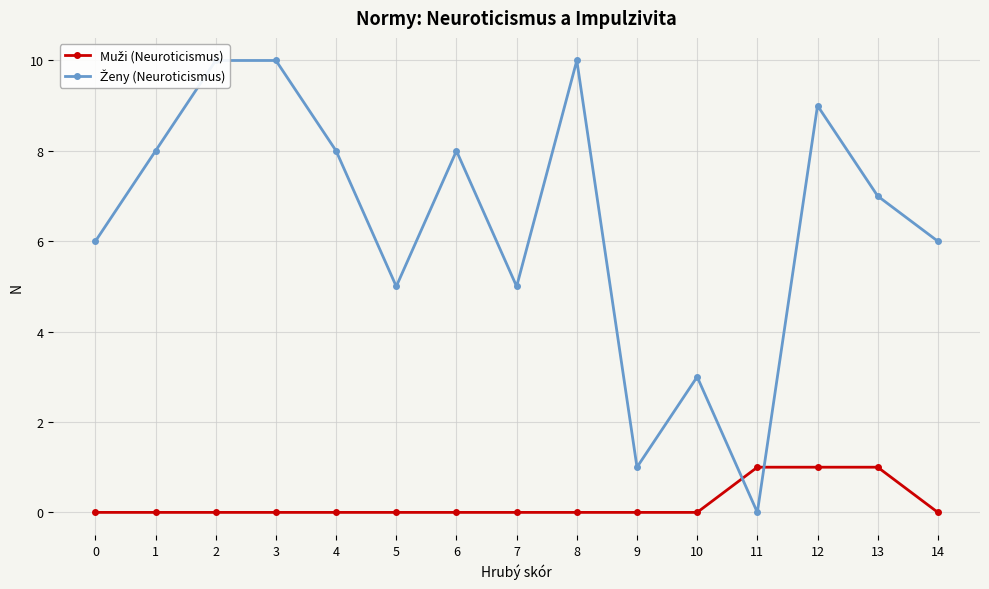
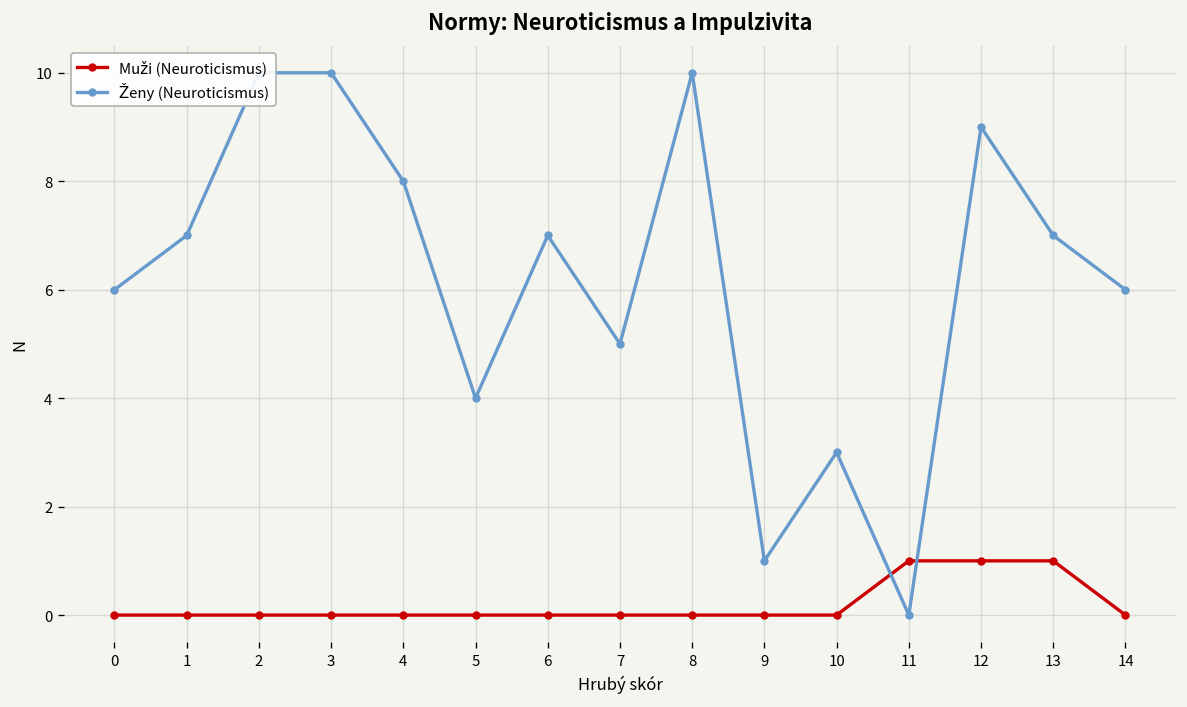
Ženy (Neuroticismus), 1: 8 -> 7
Ženy (Neuroticismus), 5: 5 -> 4
Ženy (Neuroticismus), 6: 8 -> 7
